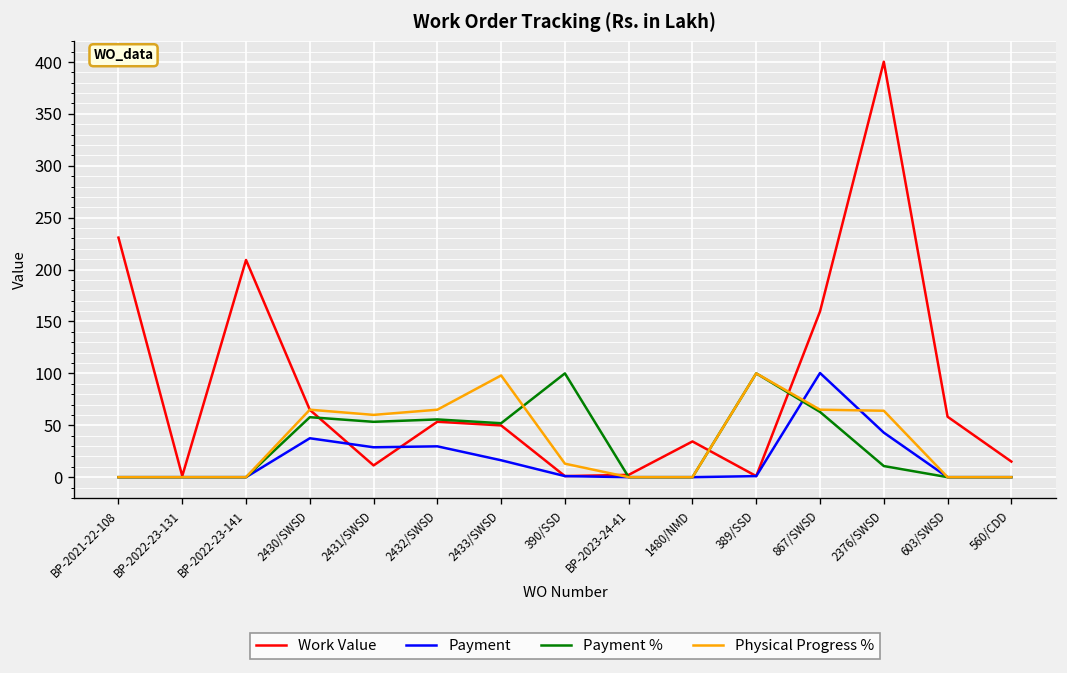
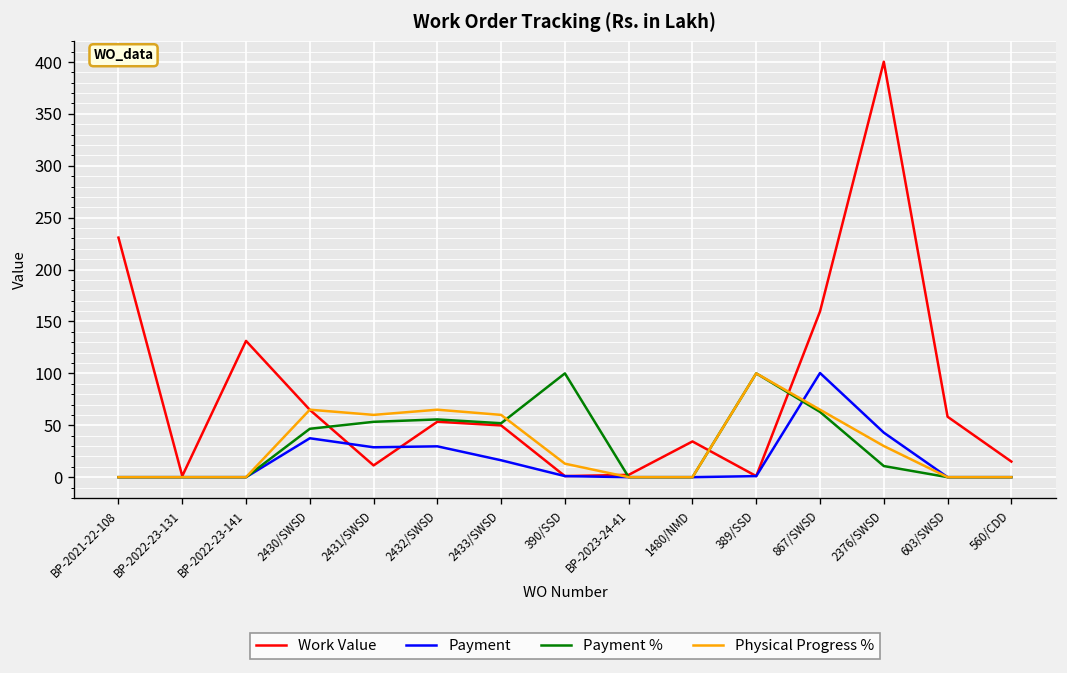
Work Value, BP-2022-23-141: 210 -> 130
Payment %, 2430/SWSD: 60 -> 50
Physical Progress %, 2433/SWSD: 100 -> 60
Physical Progress %, 2376/SWSD: 60 -> 30
